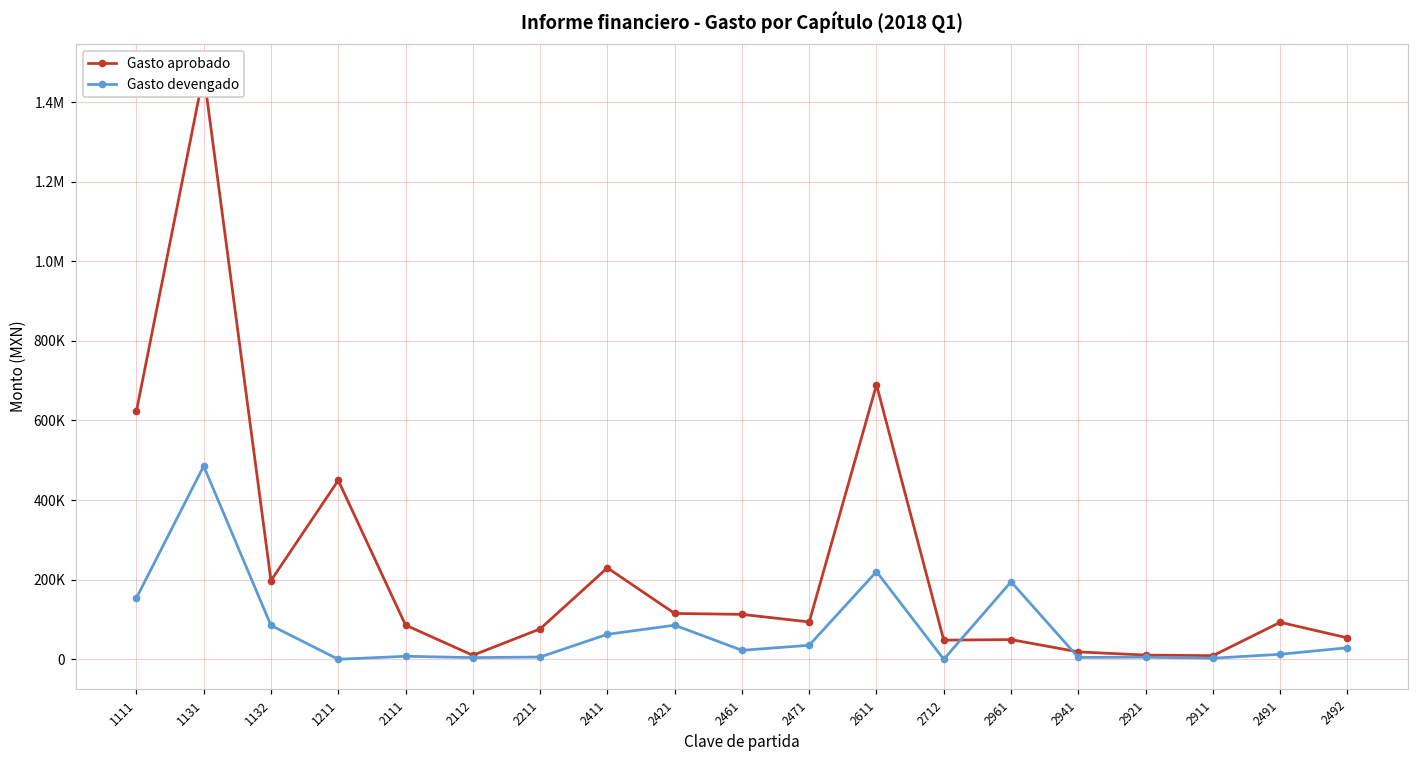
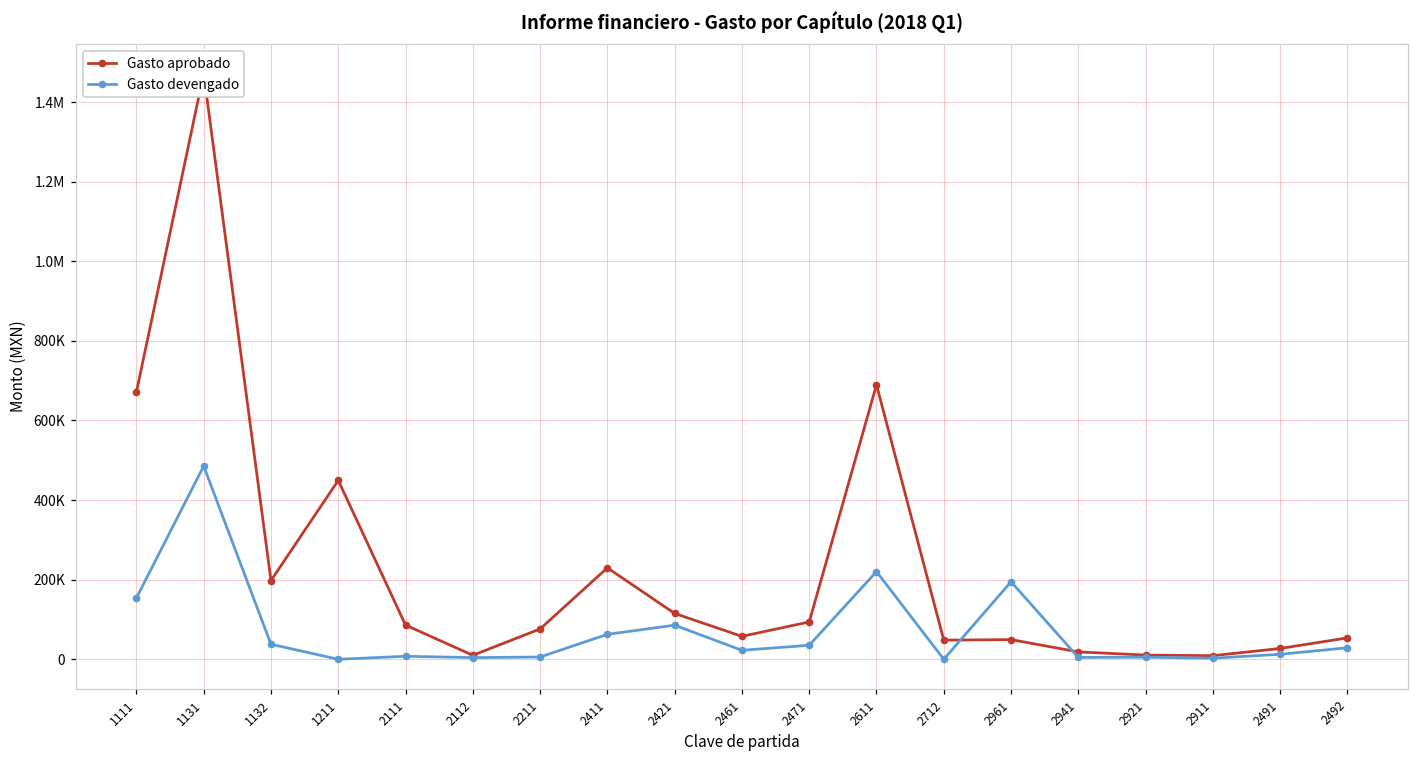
Gasto aprobado, 1111: 620000 -> 670000
Gasto devengado, 1132: 90000 -> 40000
Gasto aprobado, 2461: 110000 -> 60000
Gasto aprobado, 2491: 90000 -> 30000
